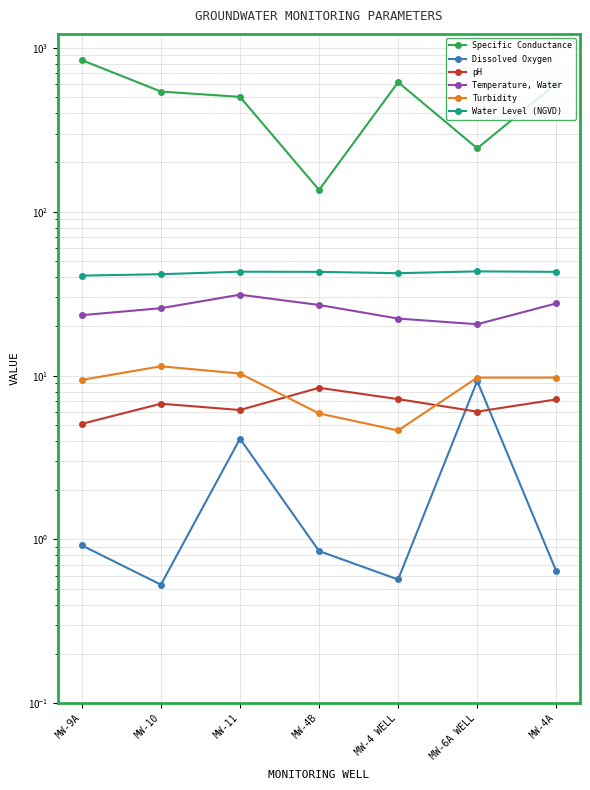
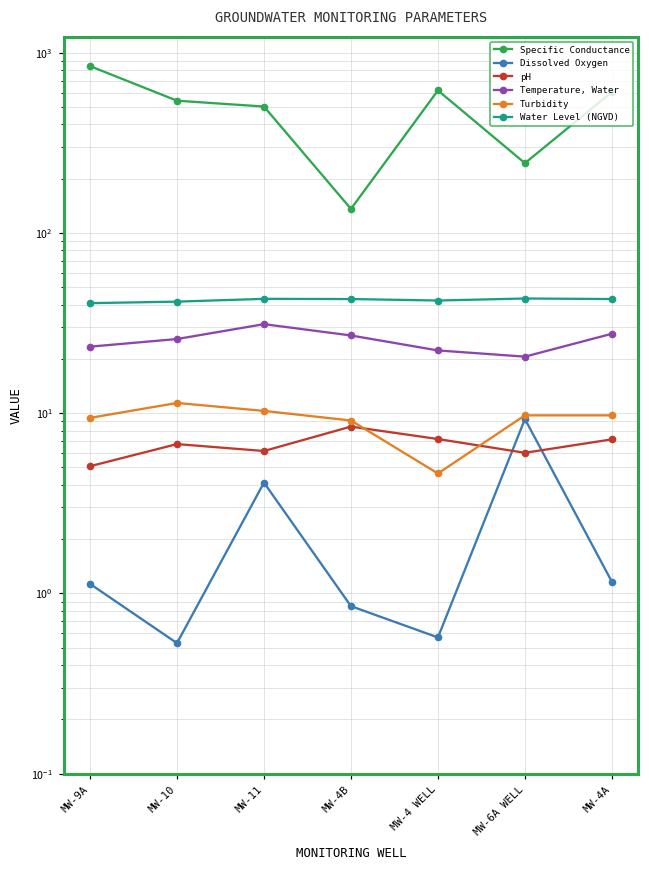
Dissolved Oxygen, MW-9A: 0.9 -> 1.1
Turbidity, MW-4B: 5.9 -> 9
Dissolved Oxygen, MW-4A: 0.64 -> 1.2
